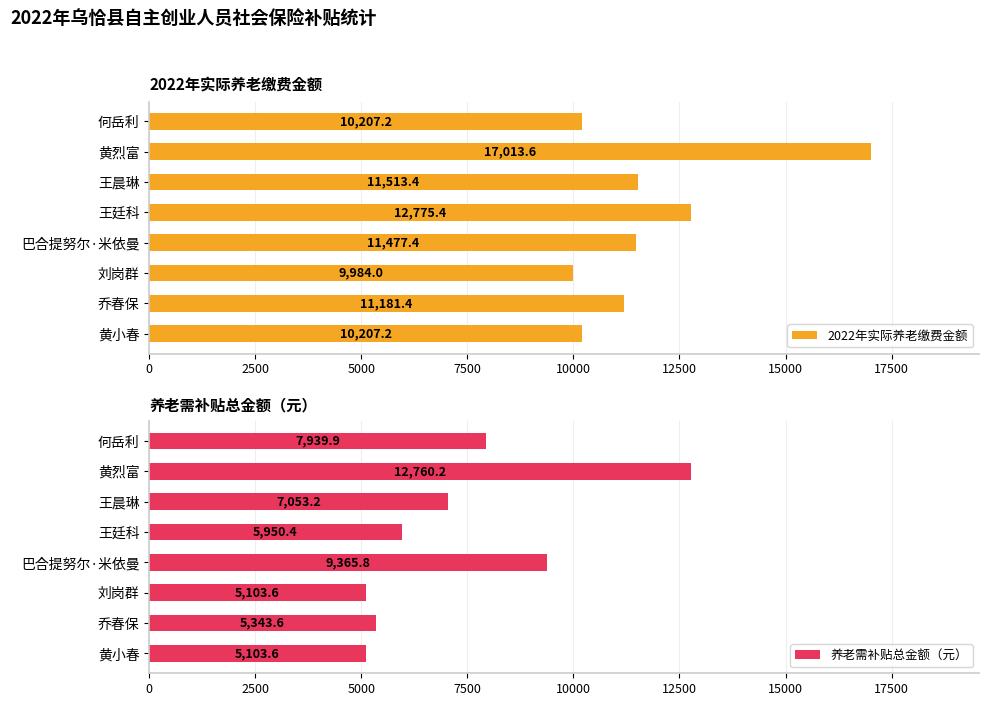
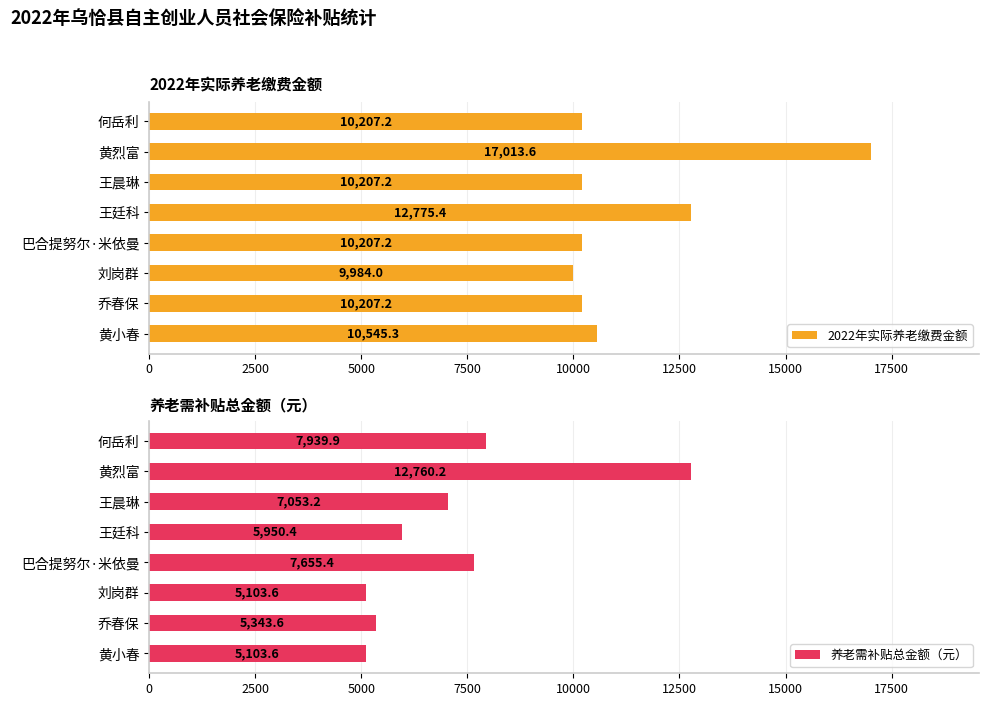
2022年实际养老缴费金额, 王晨琳: 11,513.4 -> 10,207.2
2022年实际养老缴费金额, 巴合提努尔·米依曼: 11,477.4 -> 10,207.2
2022年实际养老缴费金额, 乔春保: 11,181.4 -> 10,207.2
2022年实际养老缴费金额, 黄小春: 10,207.2 -> 10,545.3
养老需补贴总金额（元）, 巴合提努尔·米依曼: 9,365.8 -> 7,655.4
